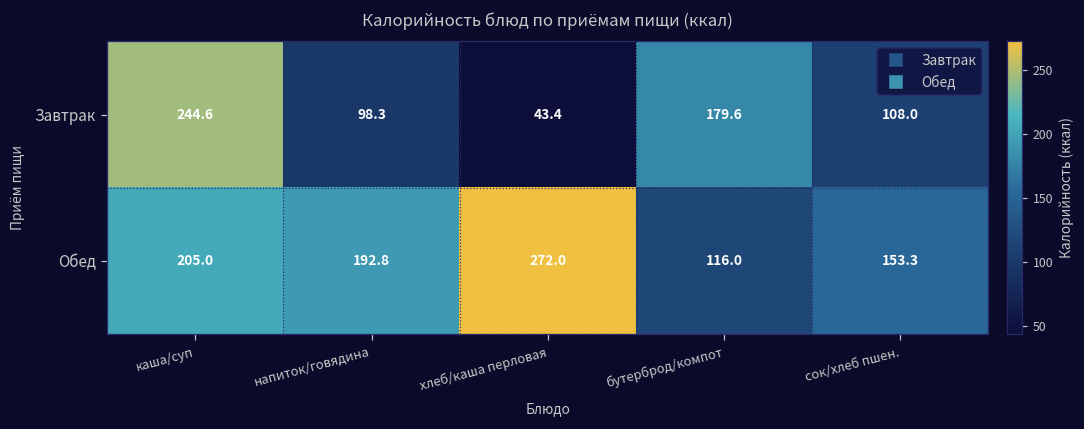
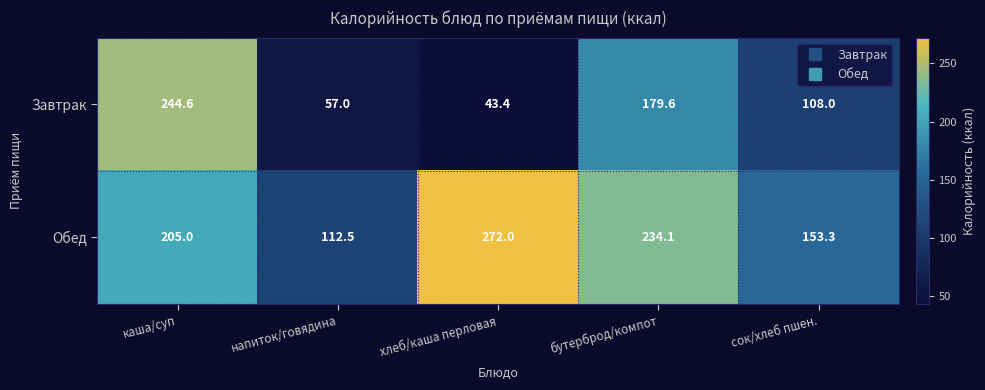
Завтрак, напиток/говядина: 98.3 -> 57.0
Обед, напиток/говядина: 192.8 -> 112.5
Обед, бутерброд/компот: 116.0 -> 234.1
